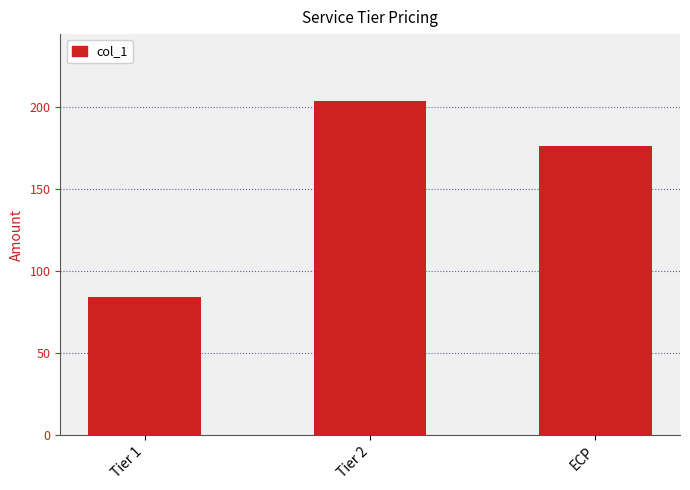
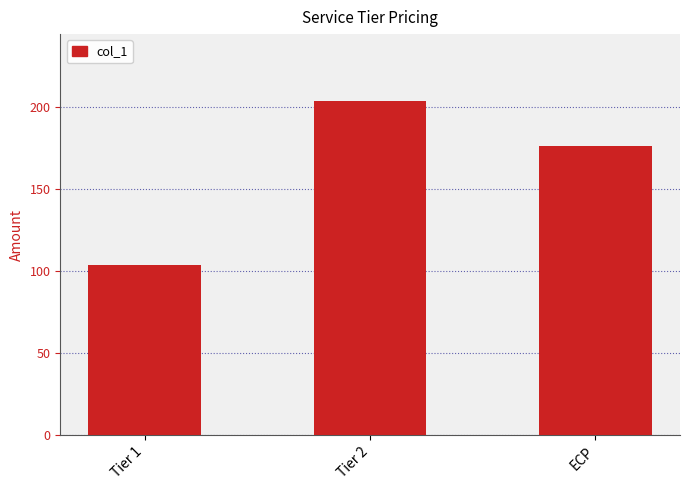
Tier 1: 84 -> 104
